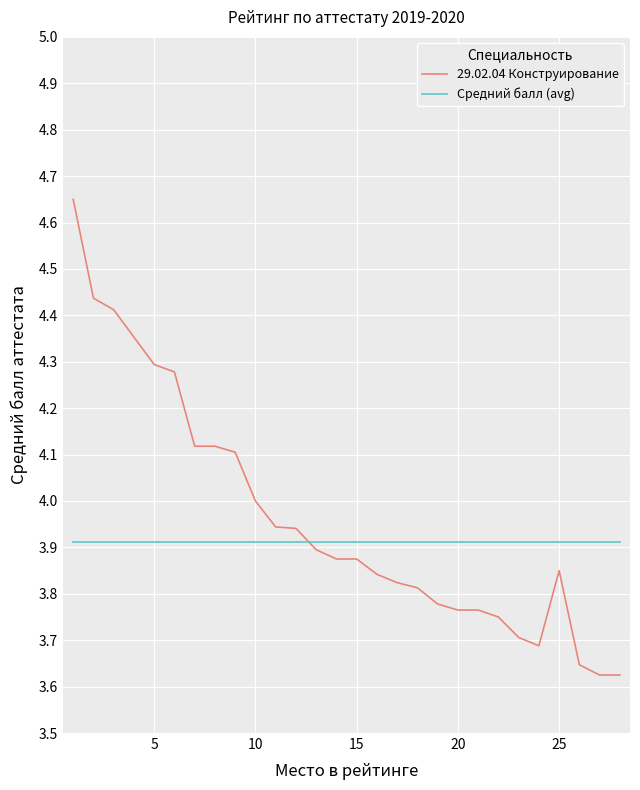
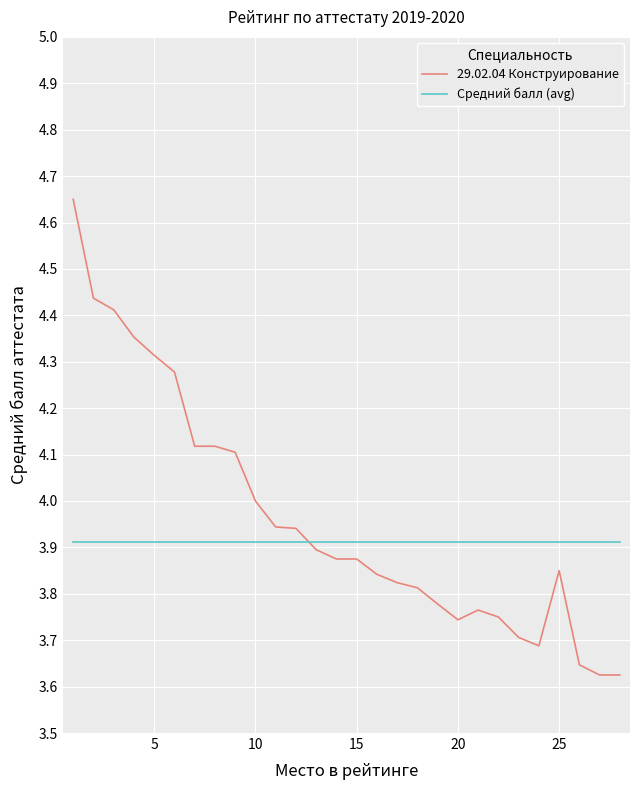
29.02.04 Конструирование, 5: 4.29 -> 4.31
29.02.04 Конструирование, 20: 3.77 -> 3.74
